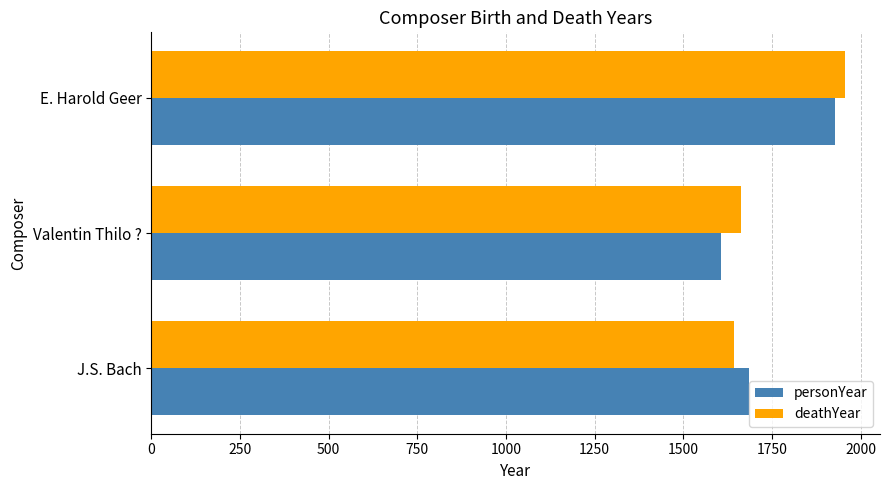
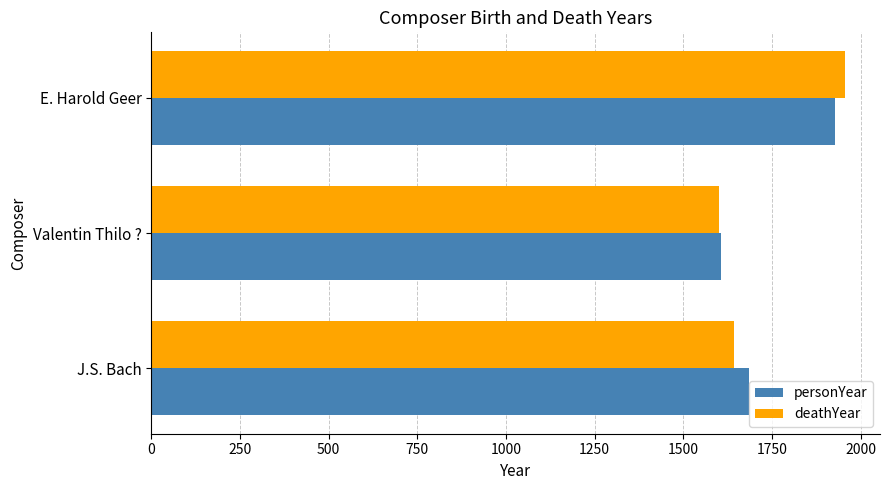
deathYear, Valentin Thilo ?: 1660 -> 1600
